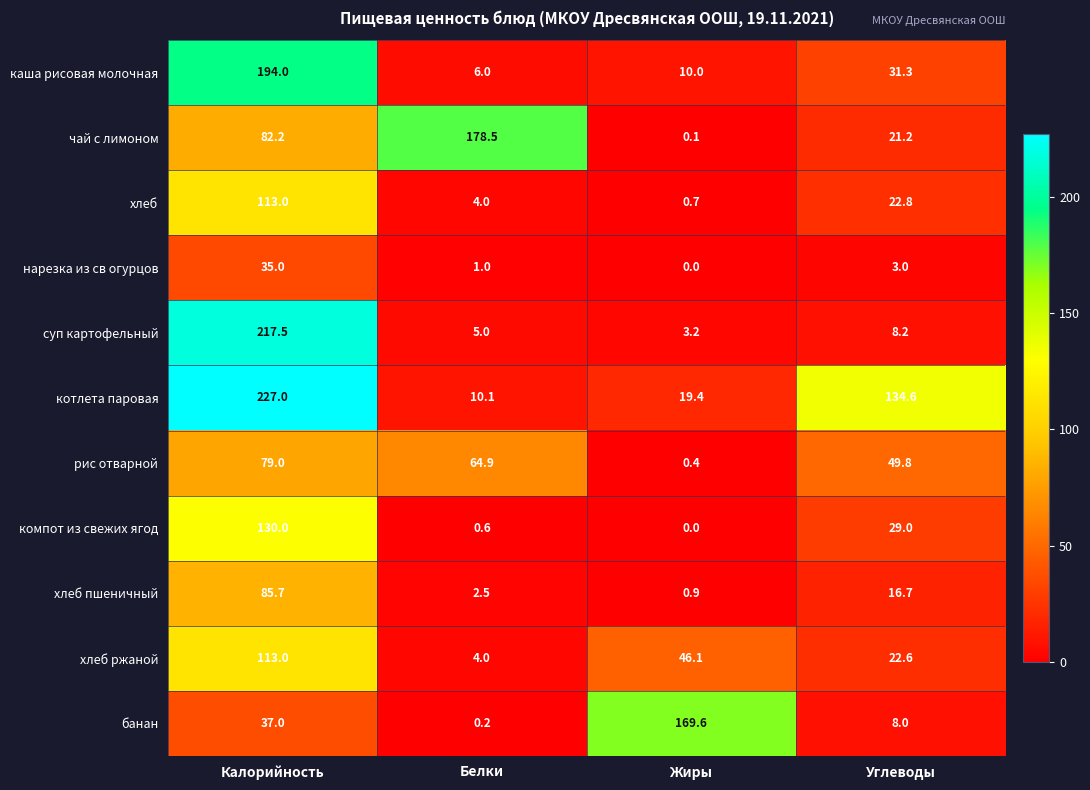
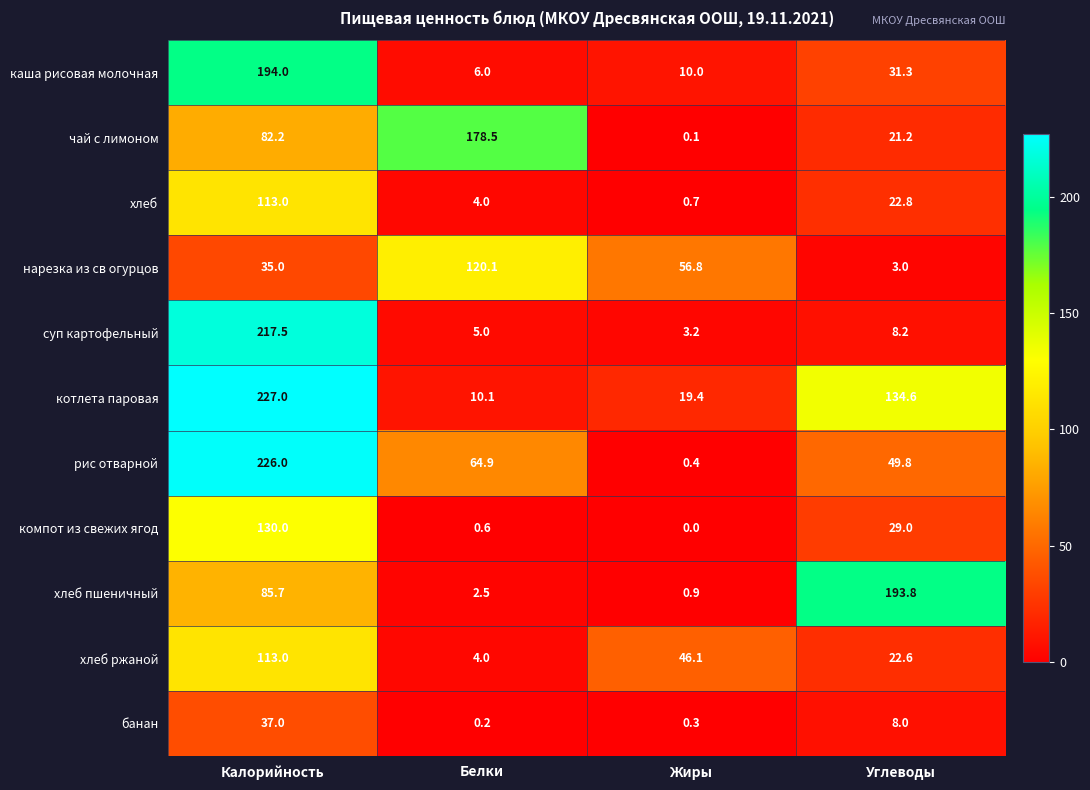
нарезка из св огурцов, Белки: 1.0 -> 120.1
нарезка из св огурцов, Жиры: 0.0 -> 56.8
рис отварной, Калорийность: 79.0 -> 226.0
хлеб пшеничный, Углеводы: 16.7 -> 193.8
банан, Жиры: 169.6 -> 0.3
